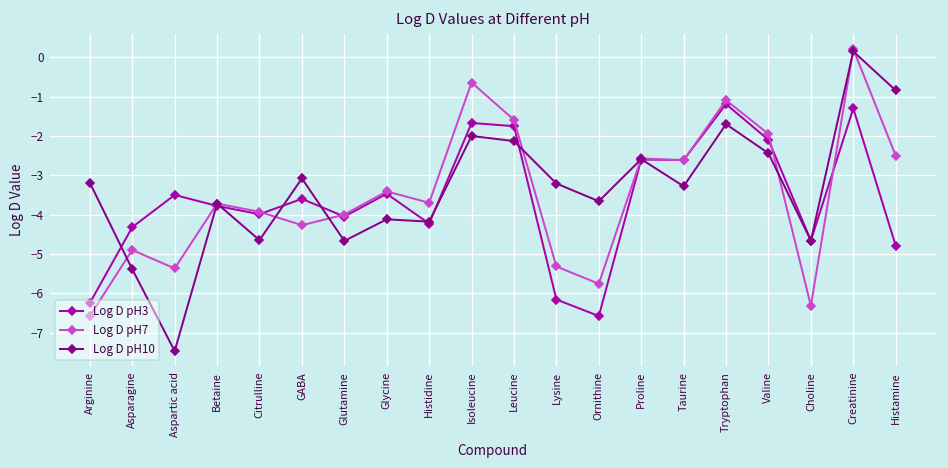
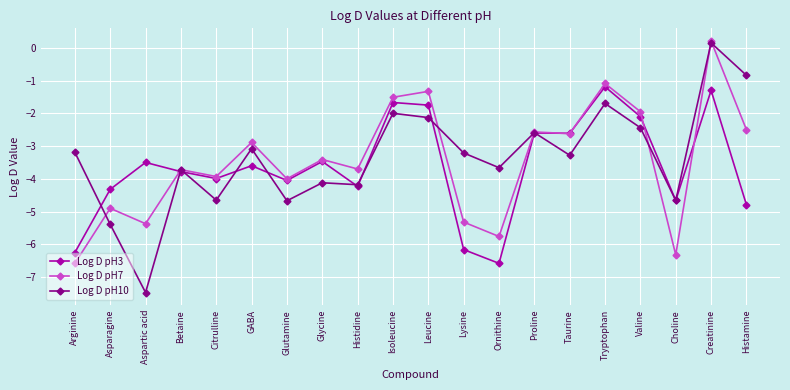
Log D pH7, GABA: -4.3 -> -2.9
Log D pH7, Isoleucine: -0.6 -> -1.5
Log D pH7, Leucine: -1.6 -> -1.3
